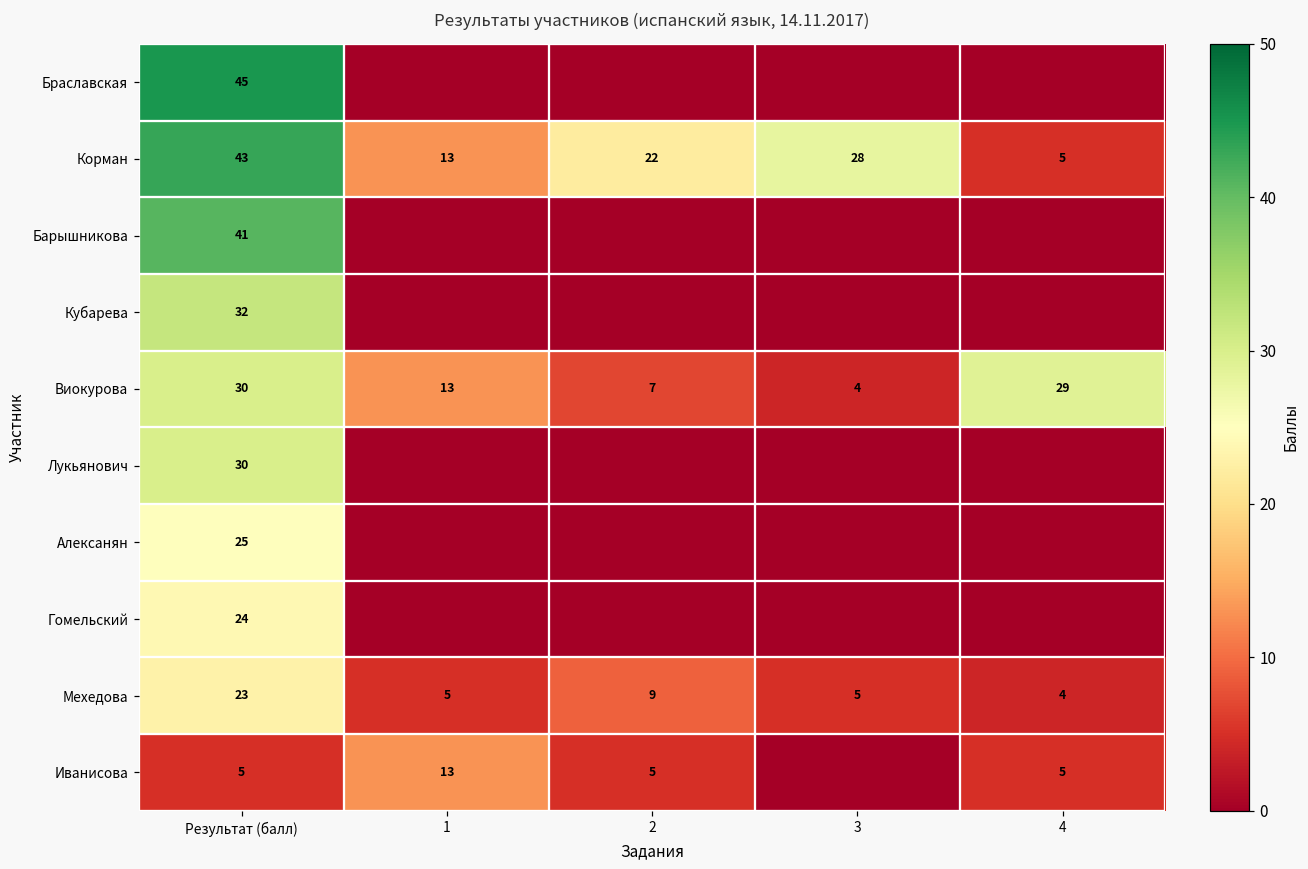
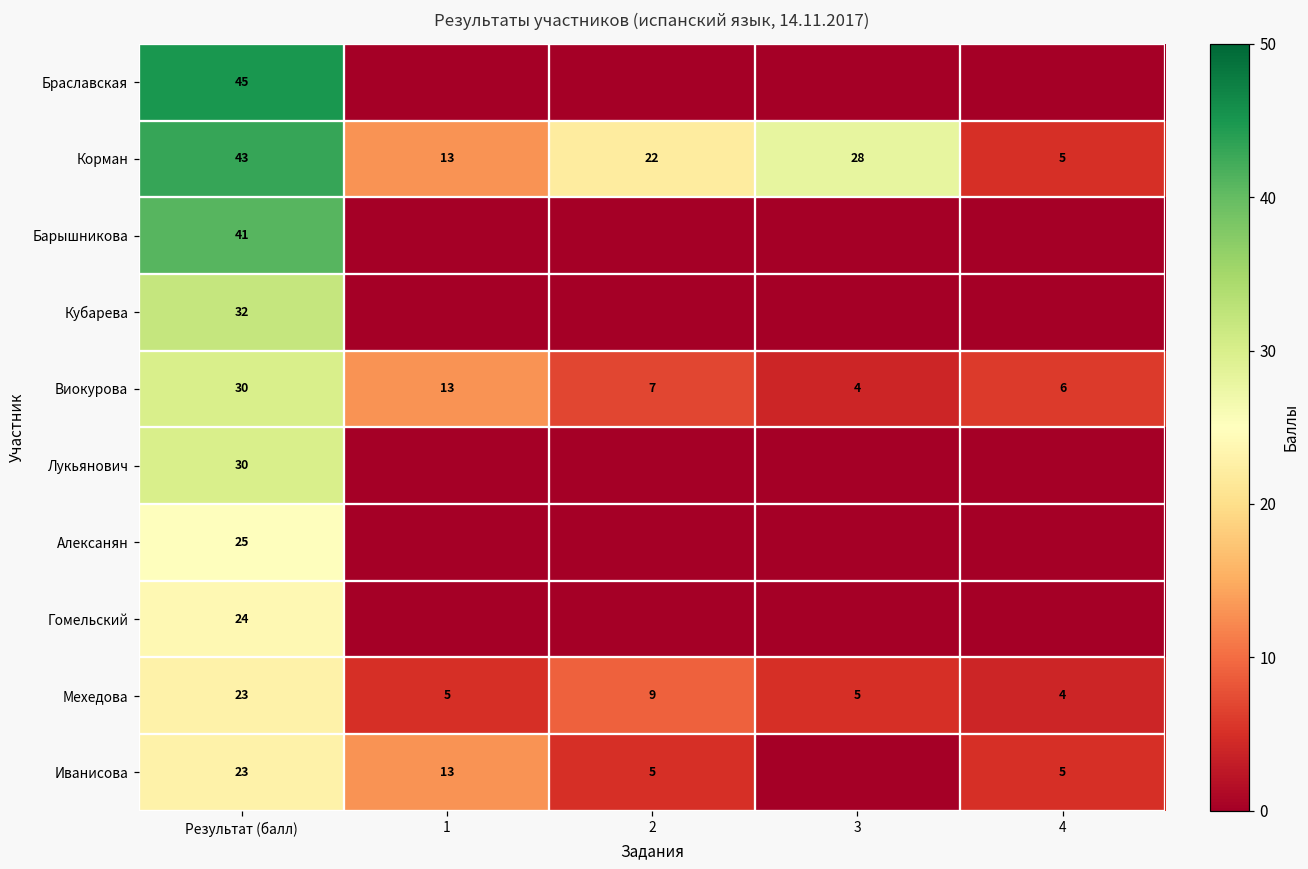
Виокурова, 4: 29 -> 6
Иванисова, Результат (балл): 5 -> 23
